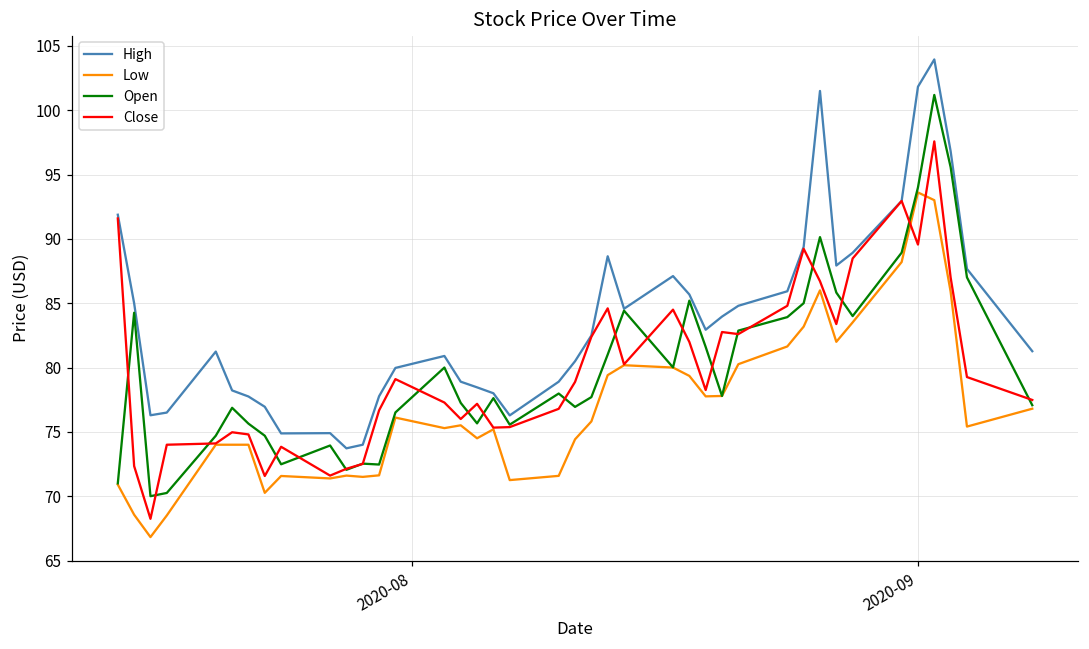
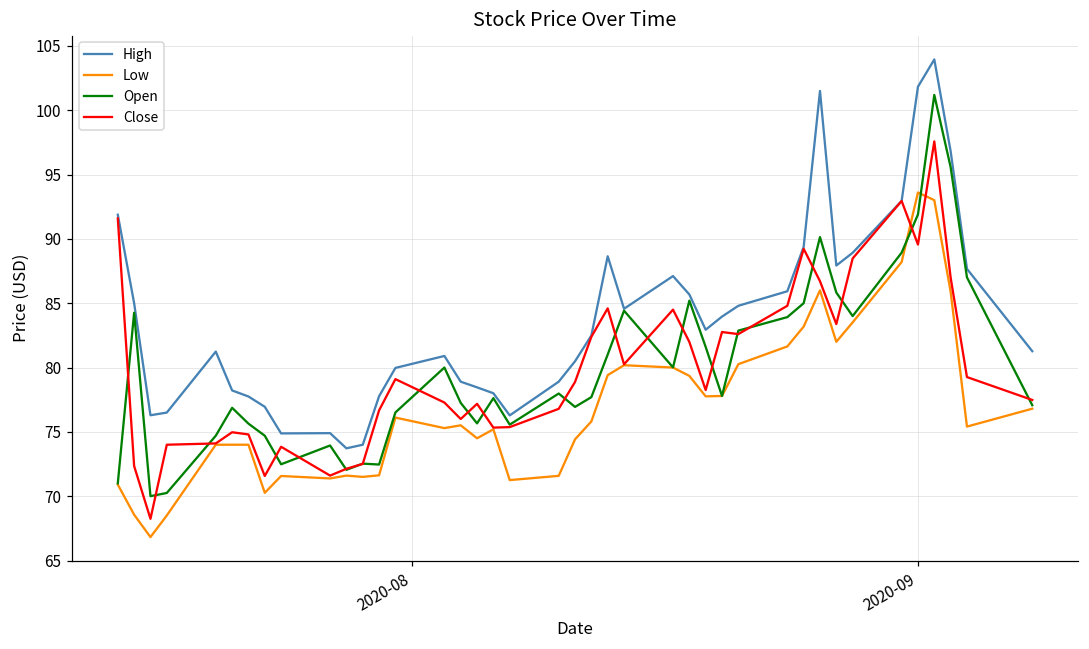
Open, 2020-09: 94.0 -> 91.9
